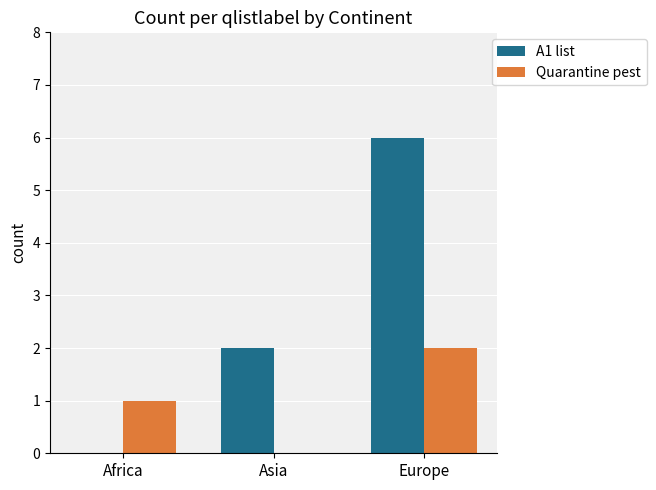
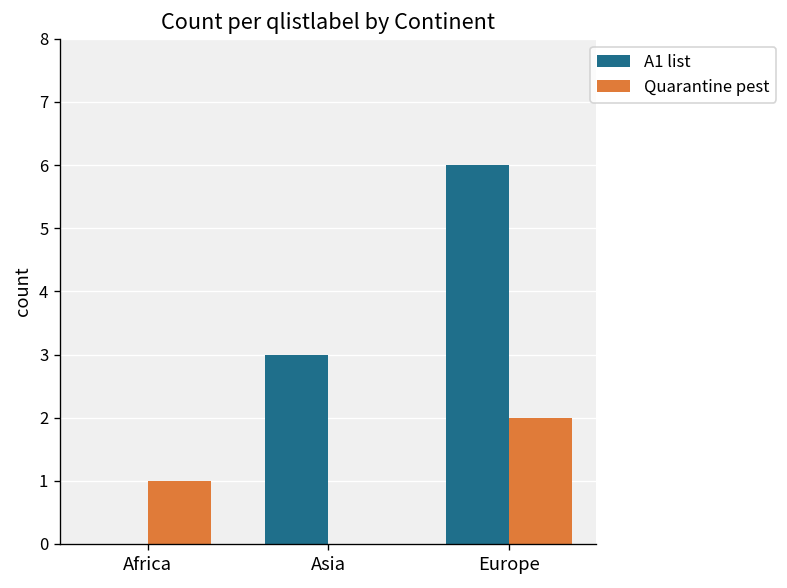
A1 list, Asia: 2 -> 3
